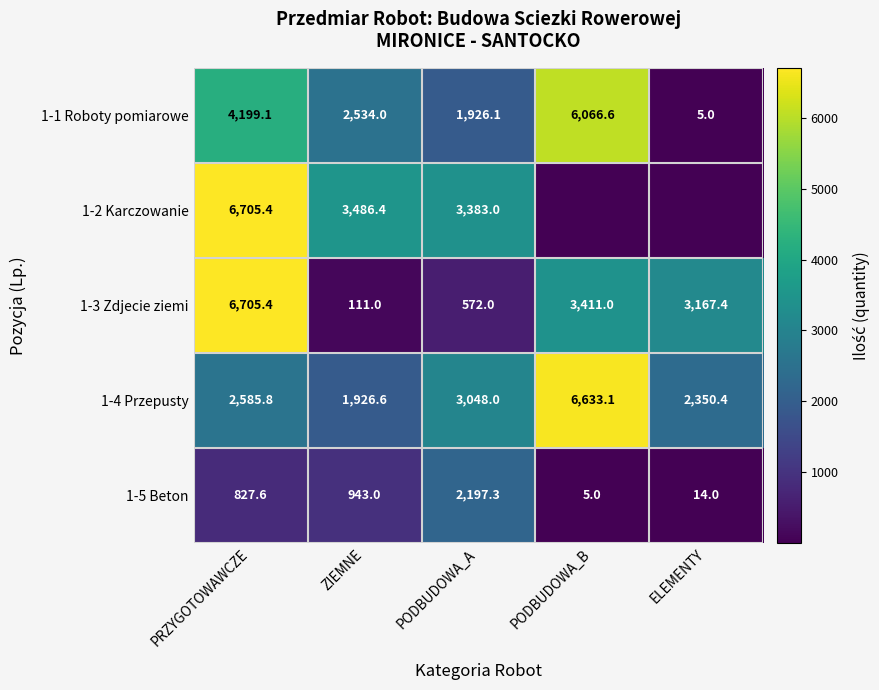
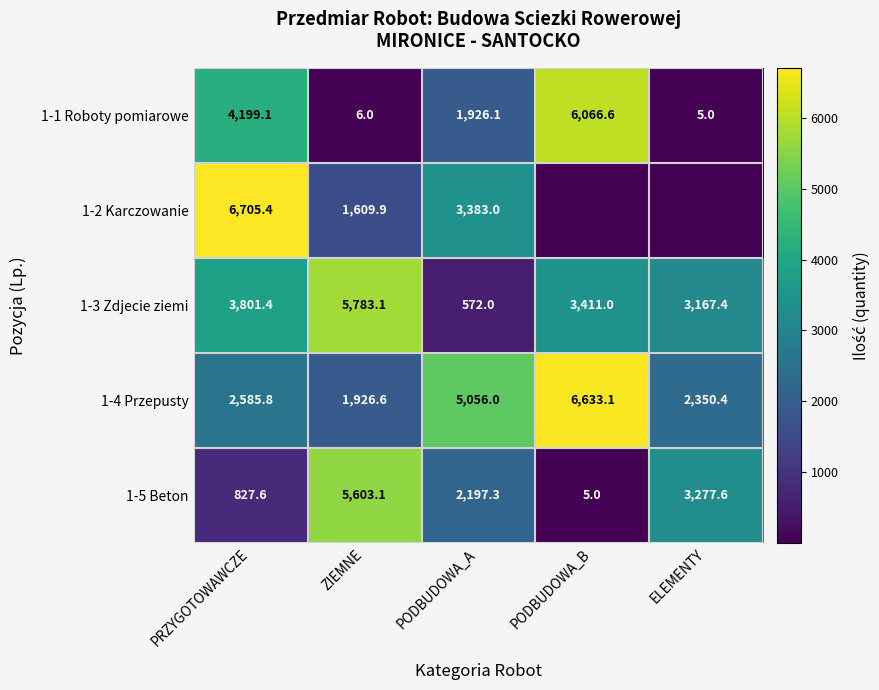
1-1 Roboty pomiarowe, ZIEMNE: 2,534.0 -> 6.0
1-2 Karczowanie, ZIEMNE: 3,486.4 -> 1,609.9
1-3 Zdjecie ziemi, PRZYGOTOWAWCZE: 6,705.4 -> 3,801.4
1-3 Zdjecie ziemi, ZIEMNE: 111.0 -> 5,783.1
1-4 Przepusty, PODBUDOWA_A: 3,048.0 -> 5,056.0
1-5 Beton, ZIEMNE: 943.0 -> 5,603.1
1-5 Beton, ELEMENTY: 14.0 -> 3,277.6
